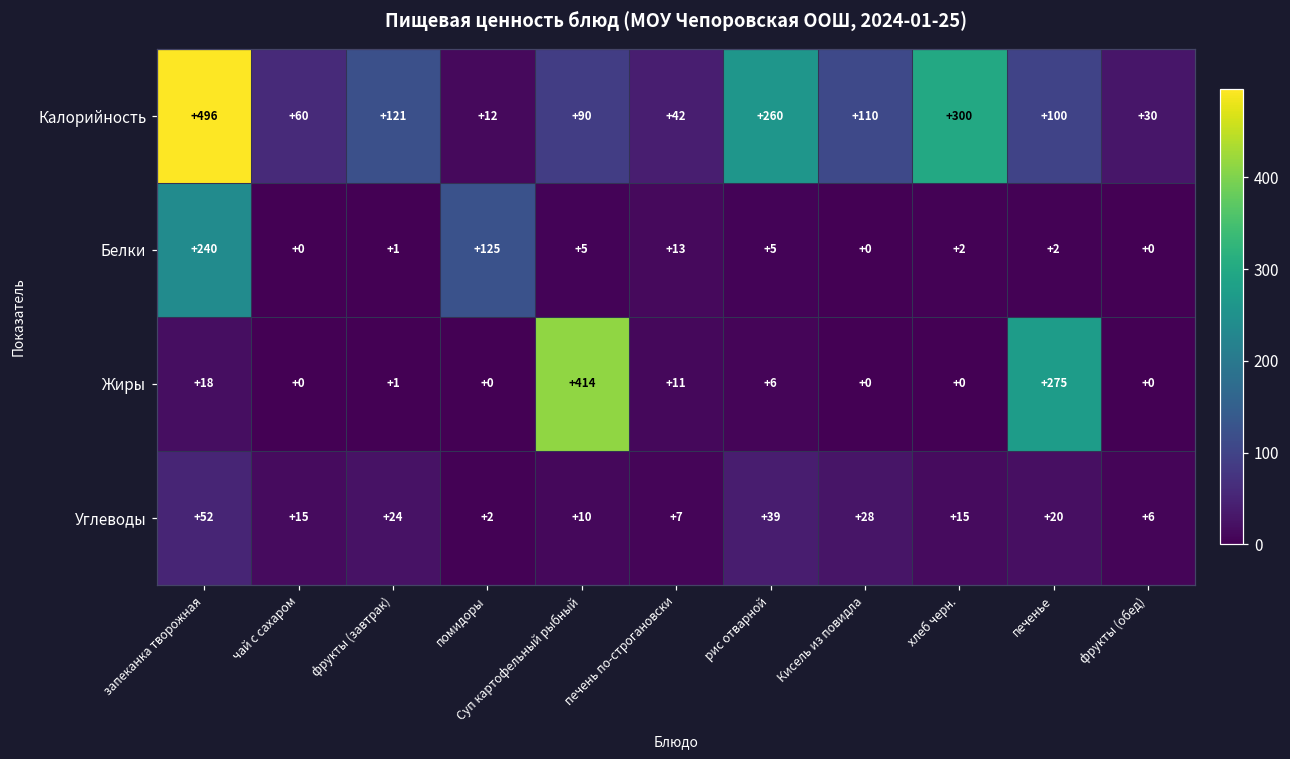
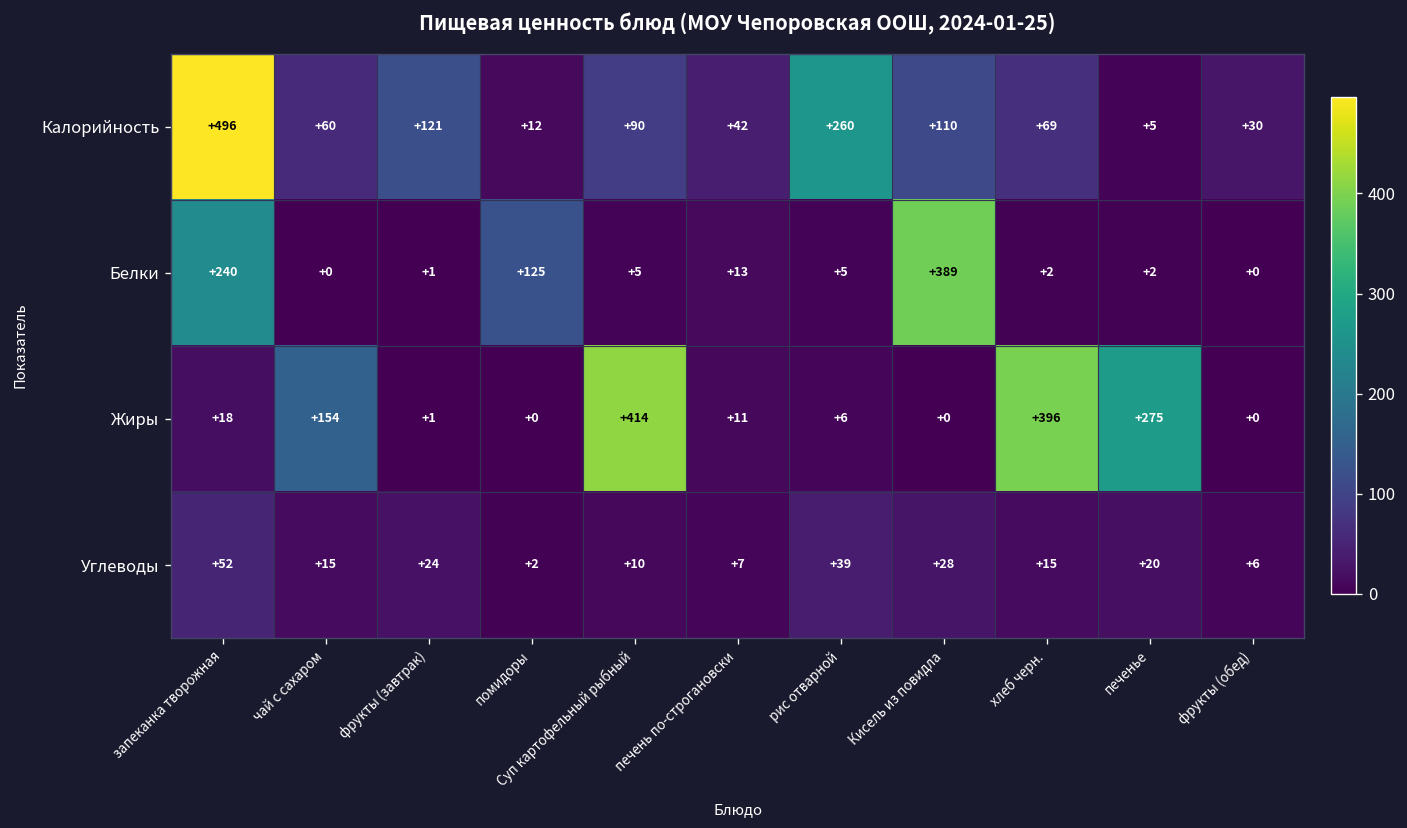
Калорийность, хлеб черн.: +300 -> +69
Калорийность, печенье: +100 -> +5
Белки, Кисель из повидла: +0 -> +389
Жиры, чай с сахаром: +0 -> +154
Жиры, хлеб черн.: +0 -> +396
